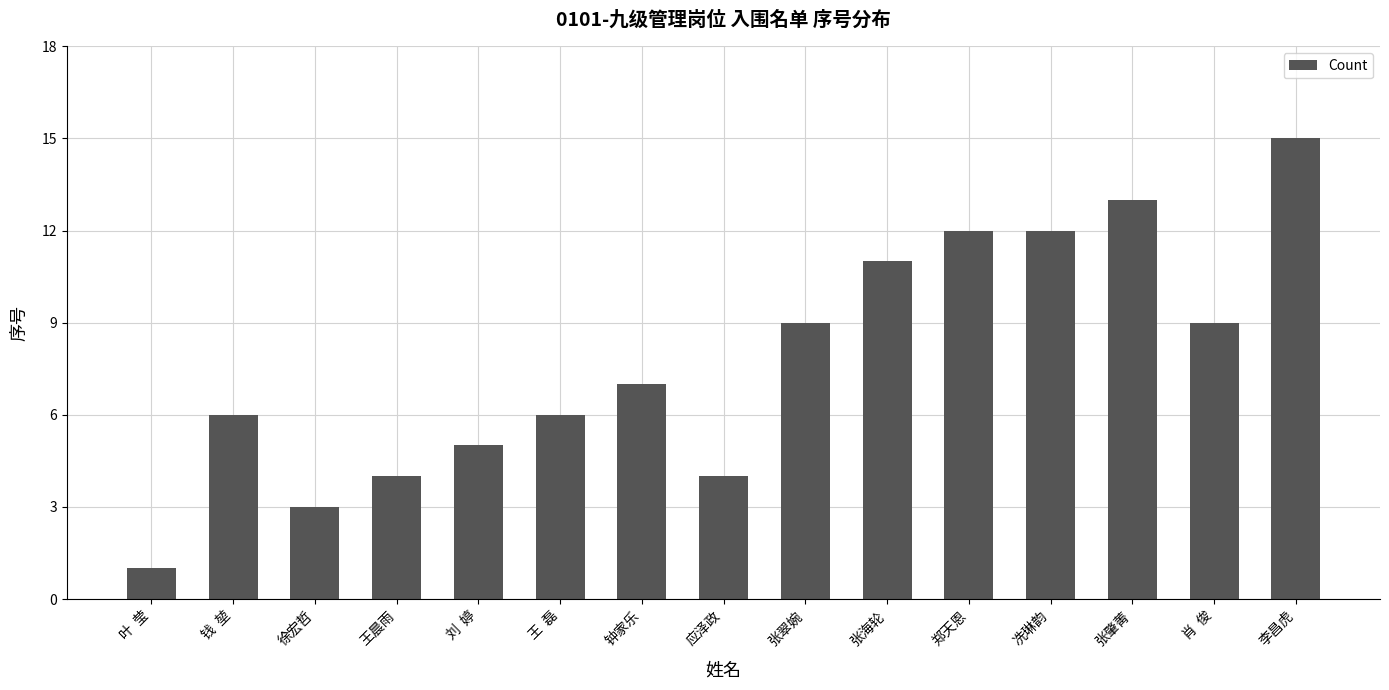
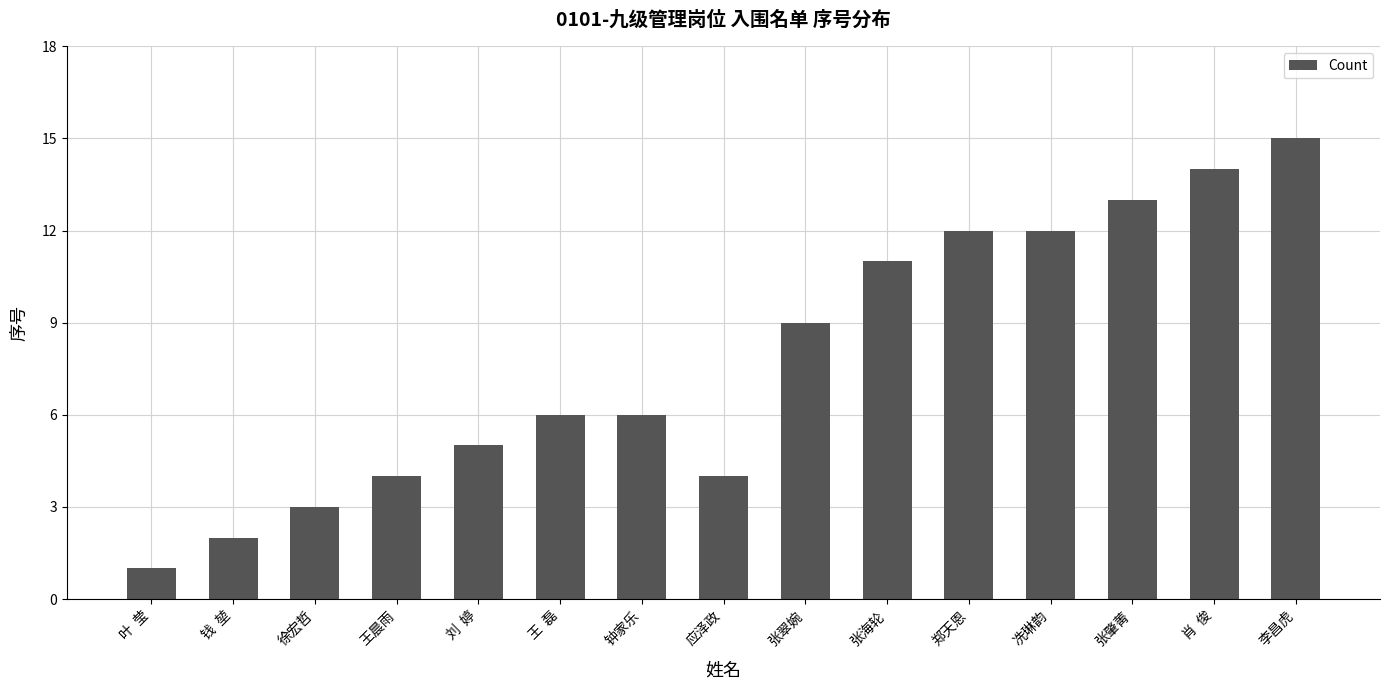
钱 堃: 6 -> 2
钟家乐: 7 -> 6
肖 俊: 9 -> 14
